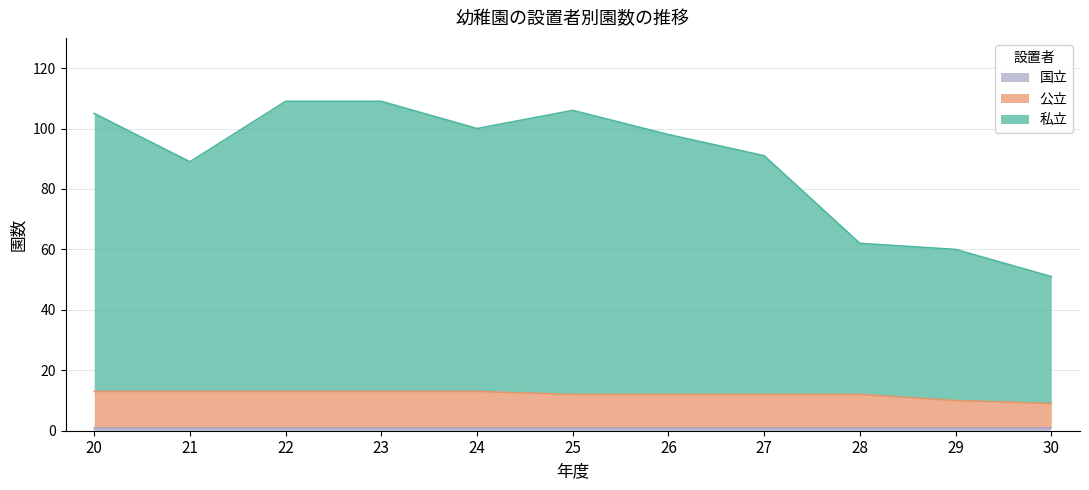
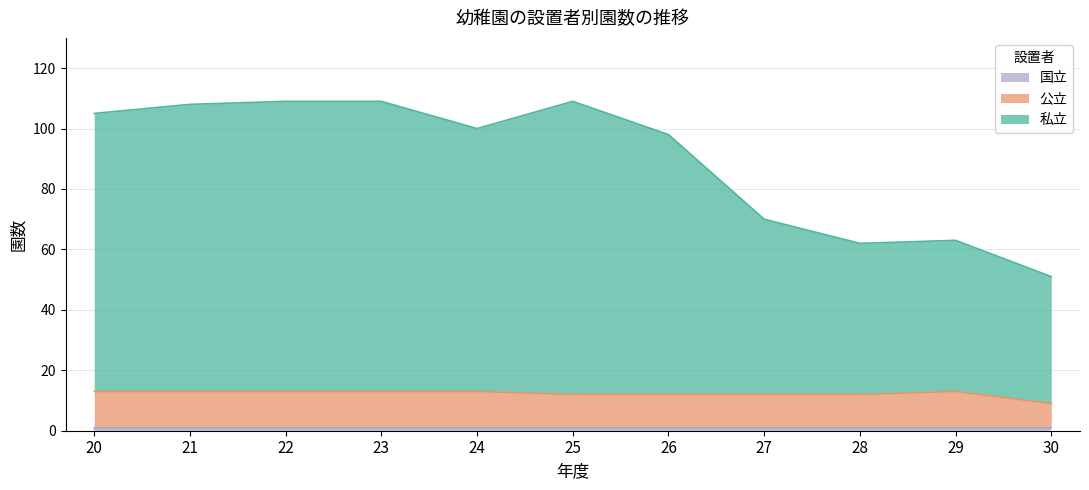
私立, 21: 76 -> 95
私立, 25: 94 -> 97
私立, 27: 79 -> 58
公立, 29: 10 -> 13
